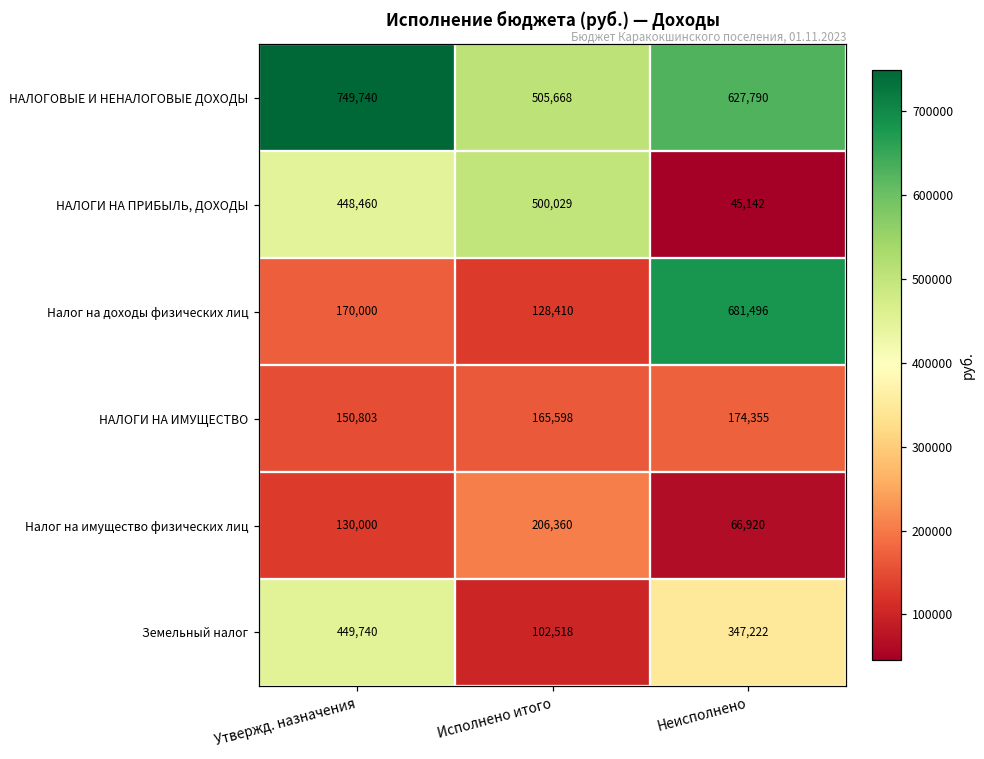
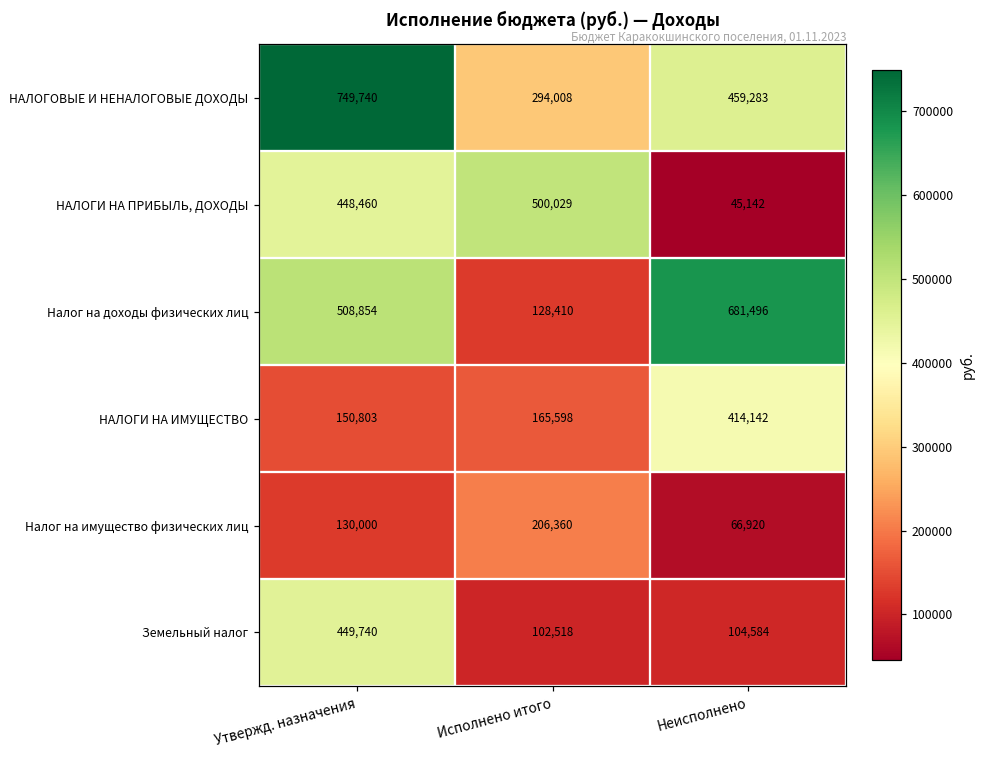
НАЛОГОВЫЕ И НЕНАЛОГОВЫЕ ДОХОДЫ, Исполнено итого: 505,668 -> 294,008
НАЛОГОВЫЕ И НЕНАЛОГОВЫЕ ДОХОДЫ, Неисполнено: 627,790 -> 459,283
Налог на доходы физических лиц, Утвержд. назначения: 170,000 -> 508,854
НАЛОГИ НА ИМУЩЕСТВО, Неисполнено: 174,355 -> 414,142
Земельный налог, Неисполнено: 347,222 -> 104,584
